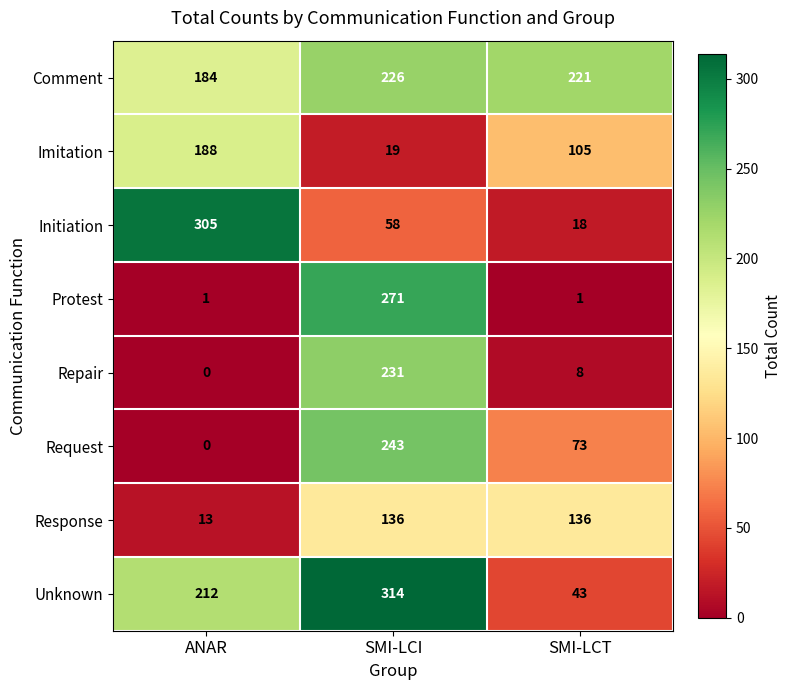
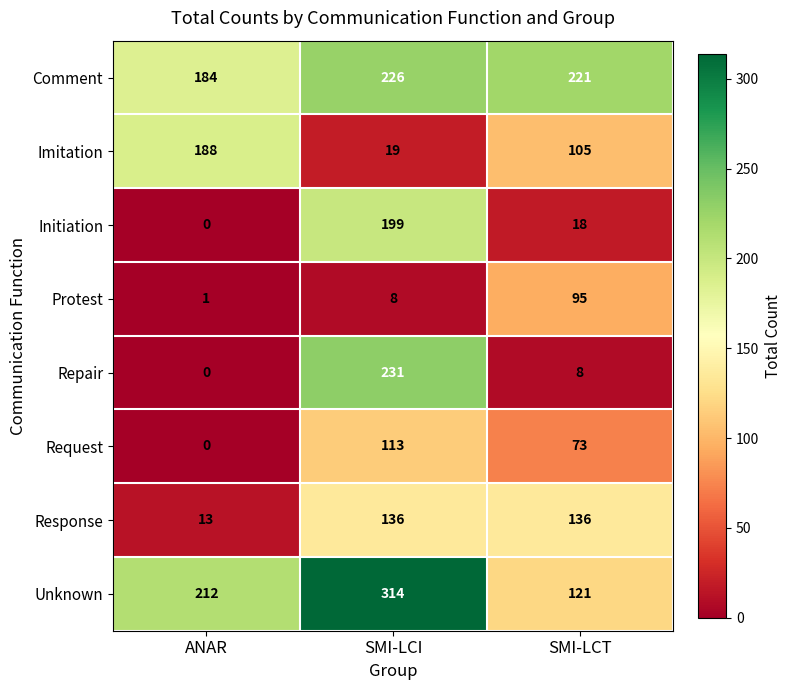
Initiation, ANAR: 305 -> 0
Initiation, SMI-LCI: 58 -> 199
Protest, SMI-LCI: 271 -> 8
Protest, SMI-LCT: 1 -> 95
Request, SMI-LCI: 243 -> 113
Unknown, SMI-LCT: 43 -> 121
